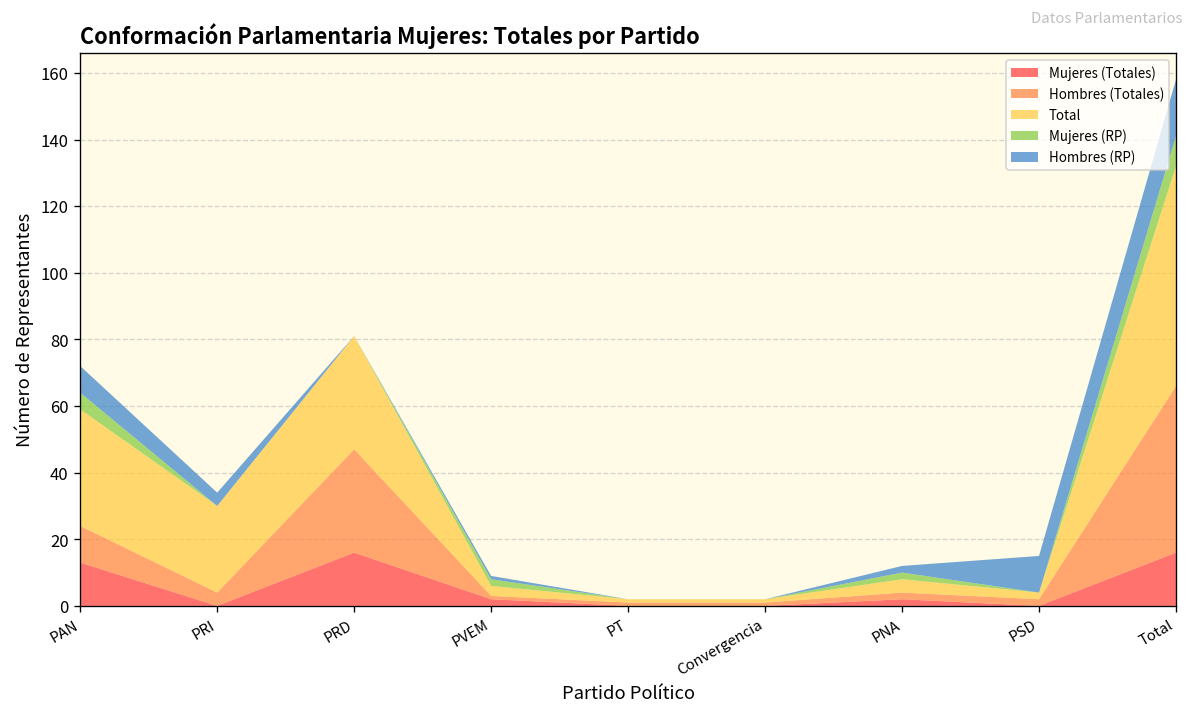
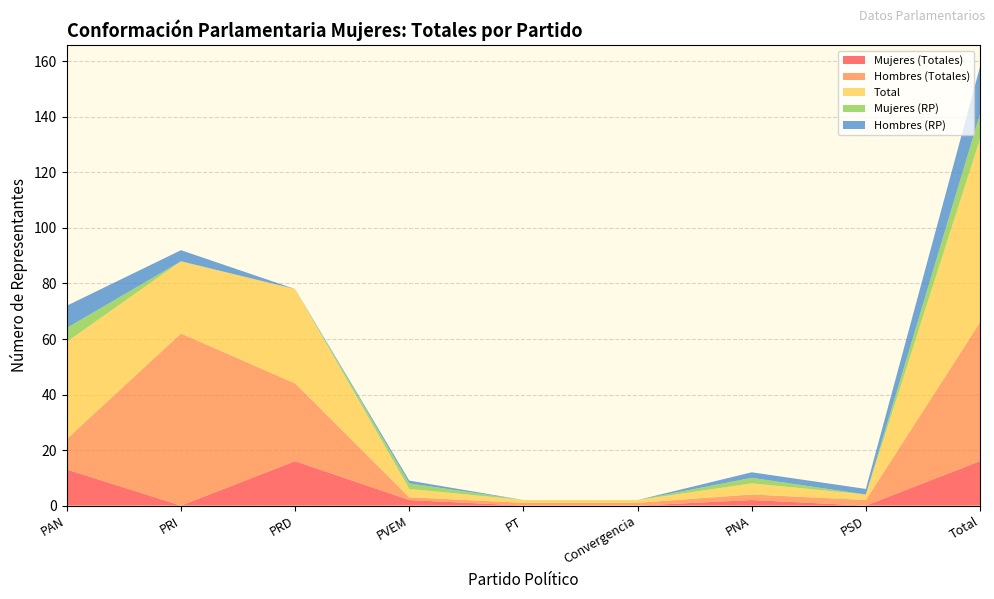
Hombres (Totales), PRI: 4 -> 62
Hombres (Totales), PRD: 31 -> 28
Hombres (RP), PSD: 11 -> 2
